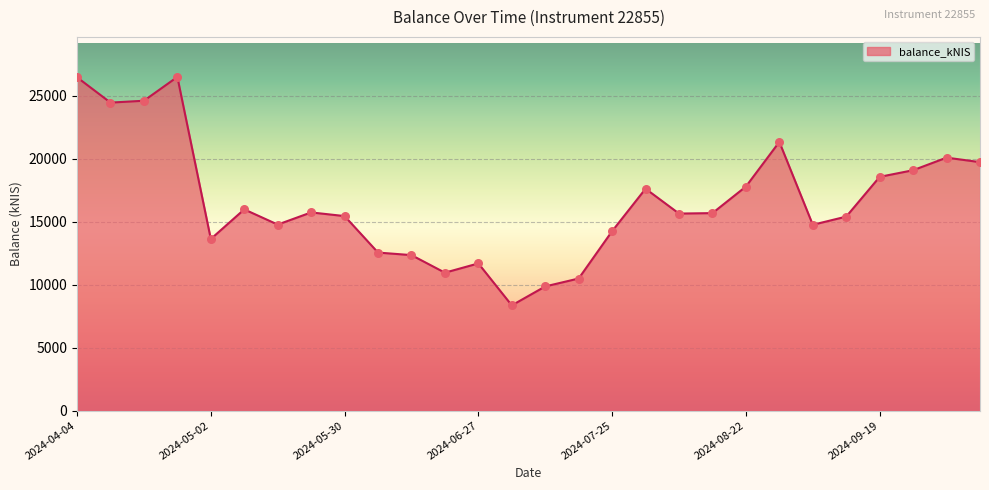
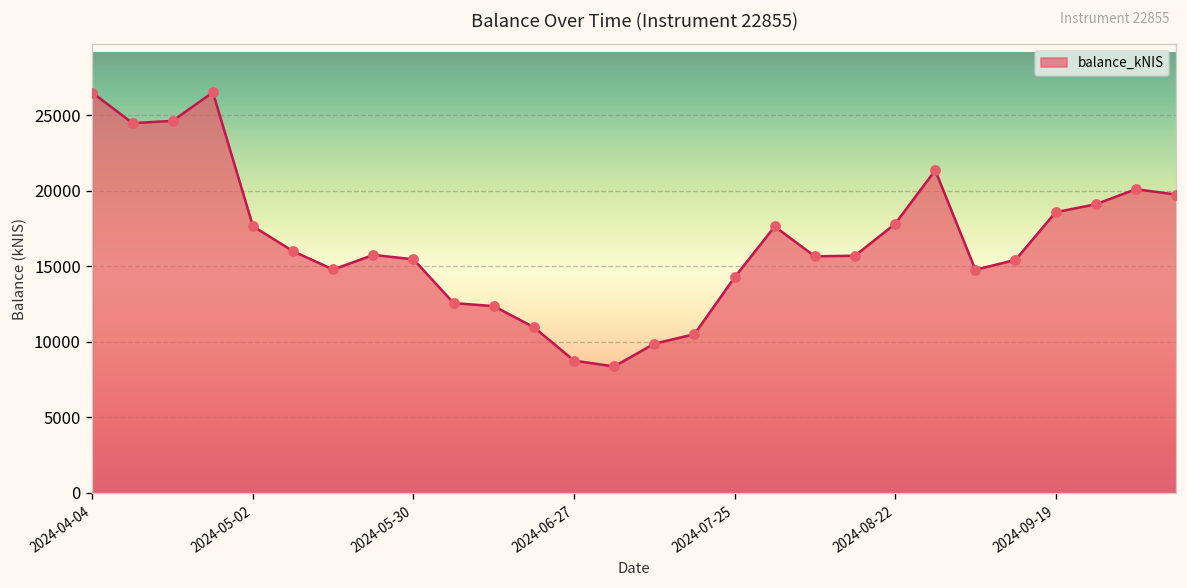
2024-05-02: 13600 -> 17600
2024-06-27: 11700 -> 8700
